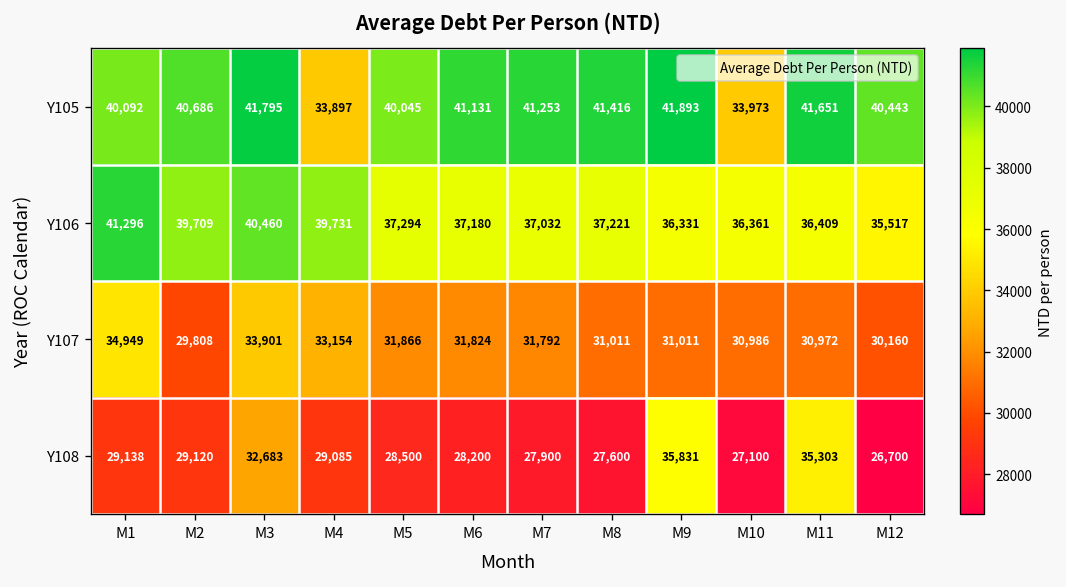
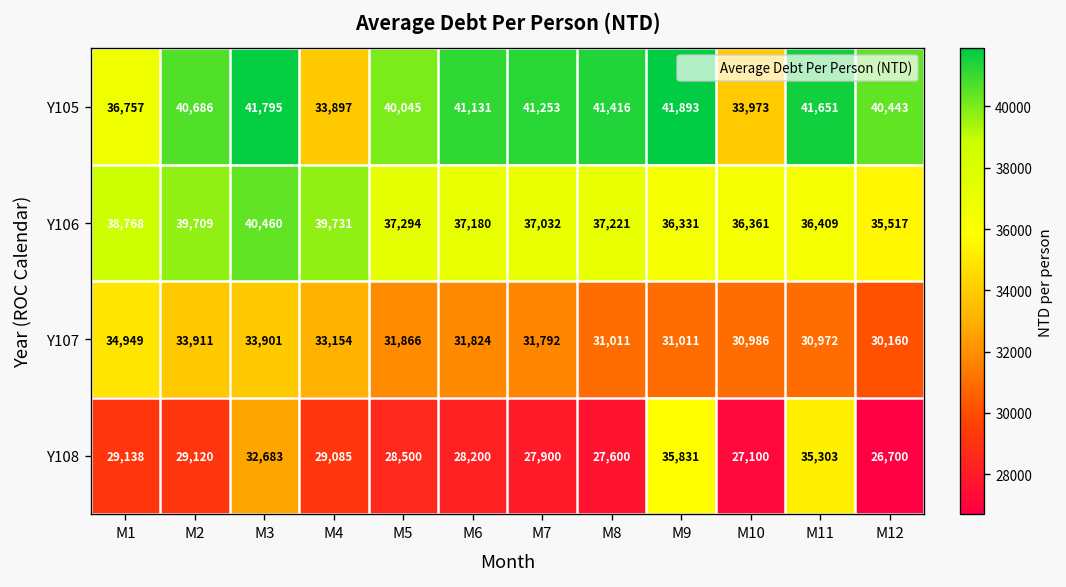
Y105, M1: 40,092 -> 36,757
Y106, M1: 41,296 -> 38,768
Y107, M2: 29,808 -> 33,911
